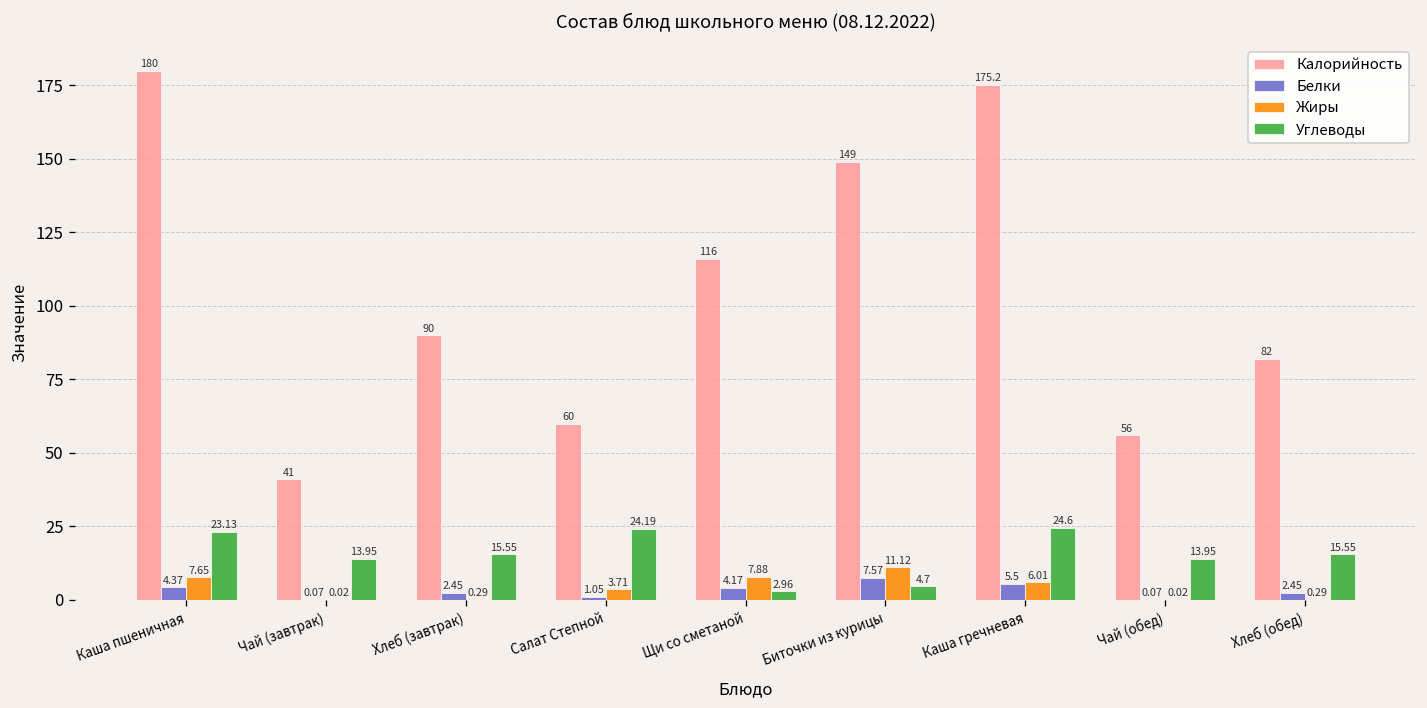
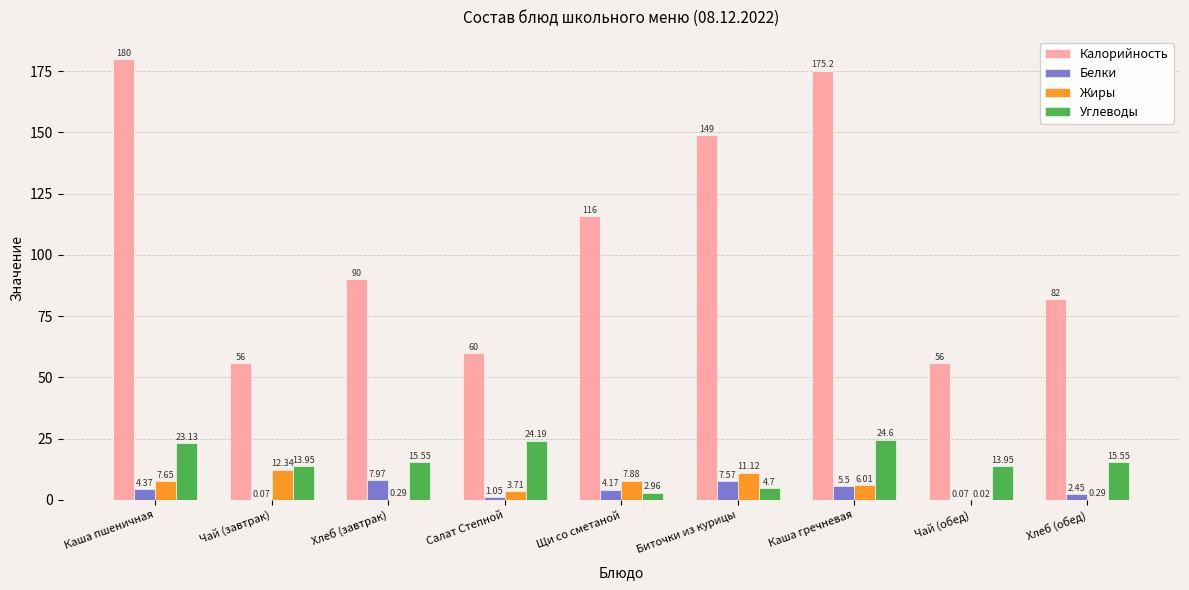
Калорийность, Чай (завтрак): 41 -> 56
Жиры, Чай (завтрак): 0.02 -> 12.34
Белки, Хлеб (завтрак): 2.45 -> 7.97
